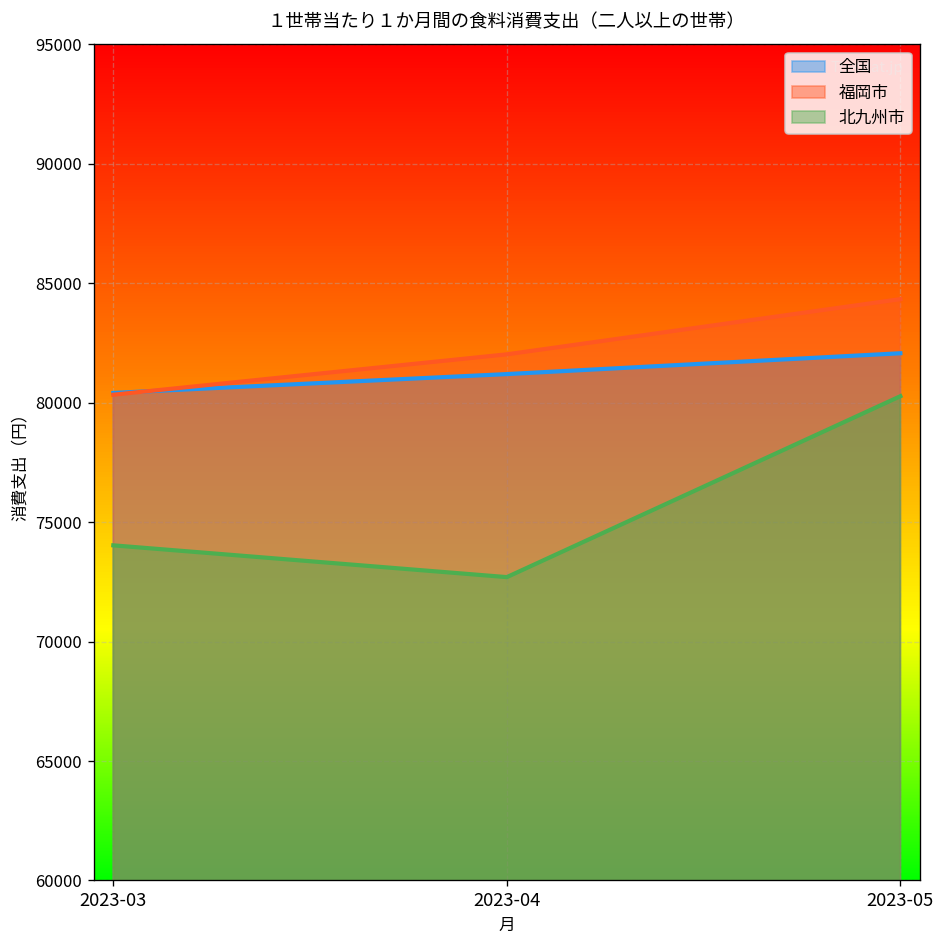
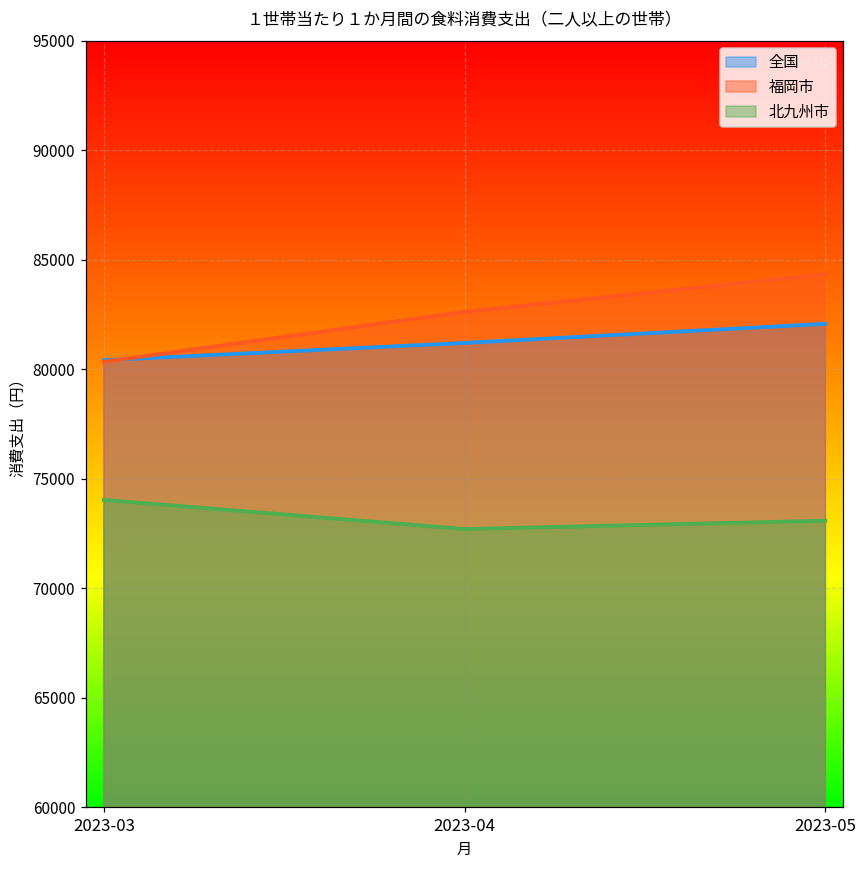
福岡市, 2023-04: 82000 -> 82600
北九州市, 2023-05: 80300 -> 73100
